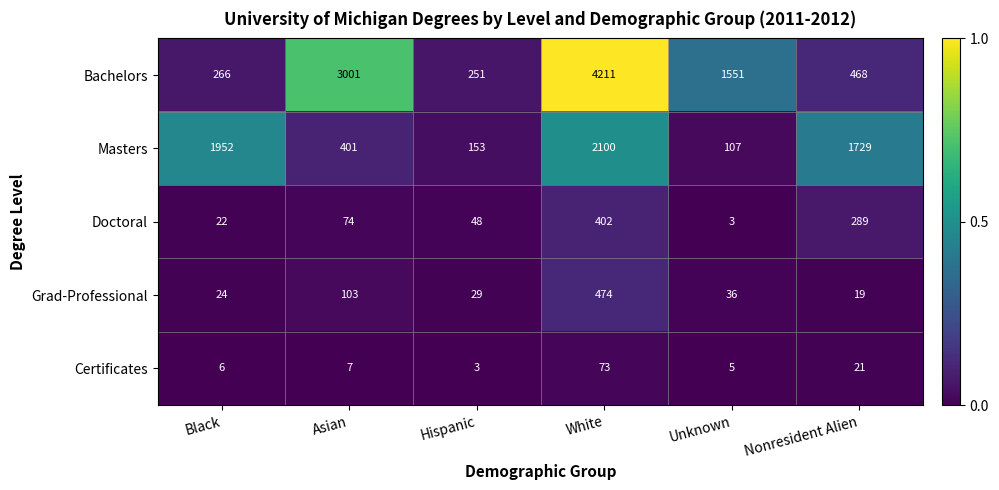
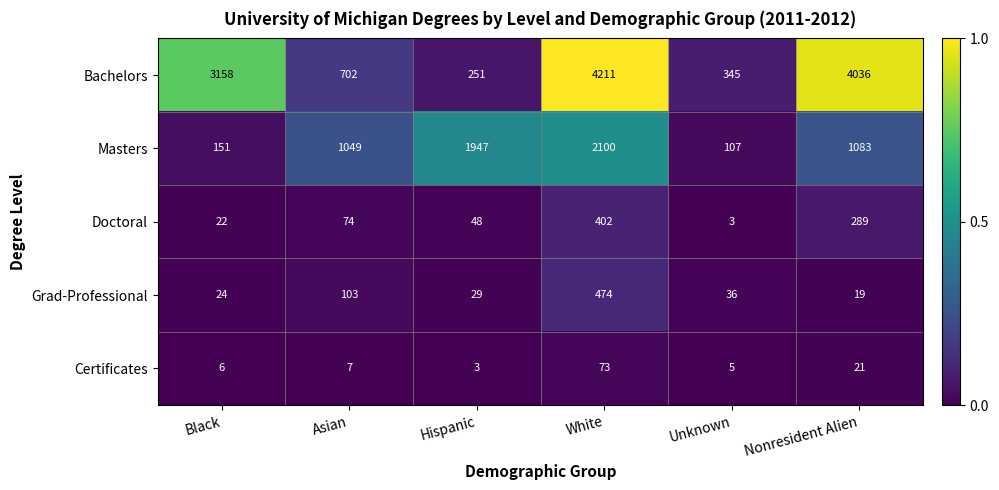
Bachelors, Black: 266 -> 3158
Bachelors, Asian: 3001 -> 702
Bachelors, Unknown: 1551 -> 345
Bachelors, Nonresident Alien: 468 -> 4036
Masters, Black: 1952 -> 151
Masters, Asian: 401 -> 1049
Masters, Hispanic: 153 -> 1947
Masters, Nonresident Alien: 1729 -> 1083
